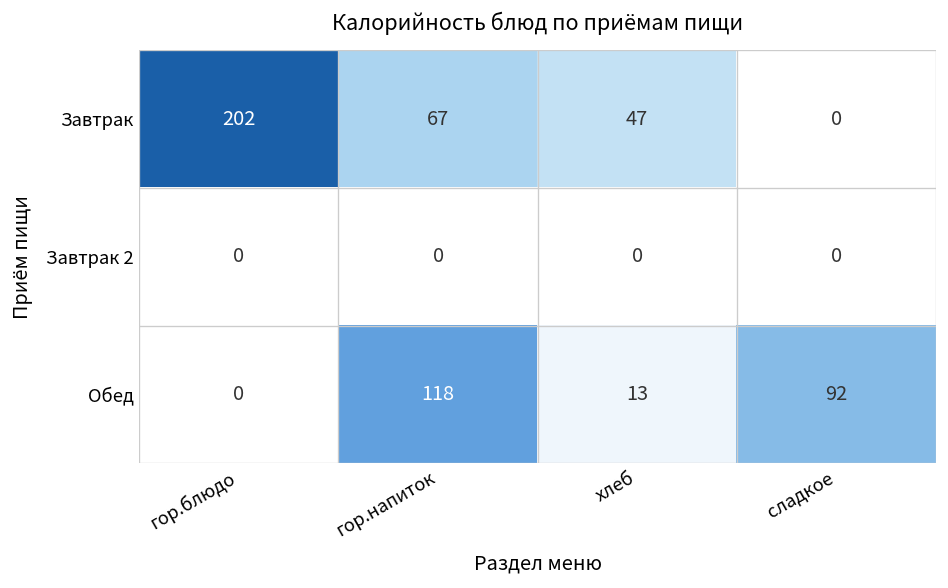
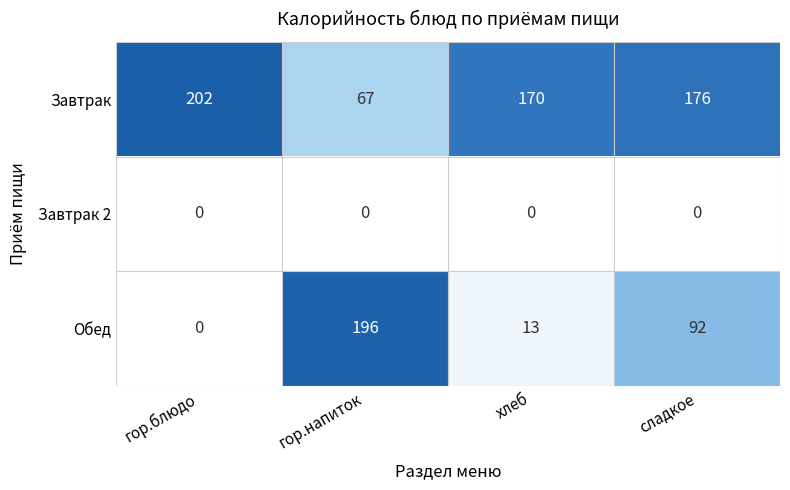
Завтрак, хлеб: 47 -> 170
Завтрак, сладкое: 0 -> 176
Обед, гор.напиток: 118 -> 196
